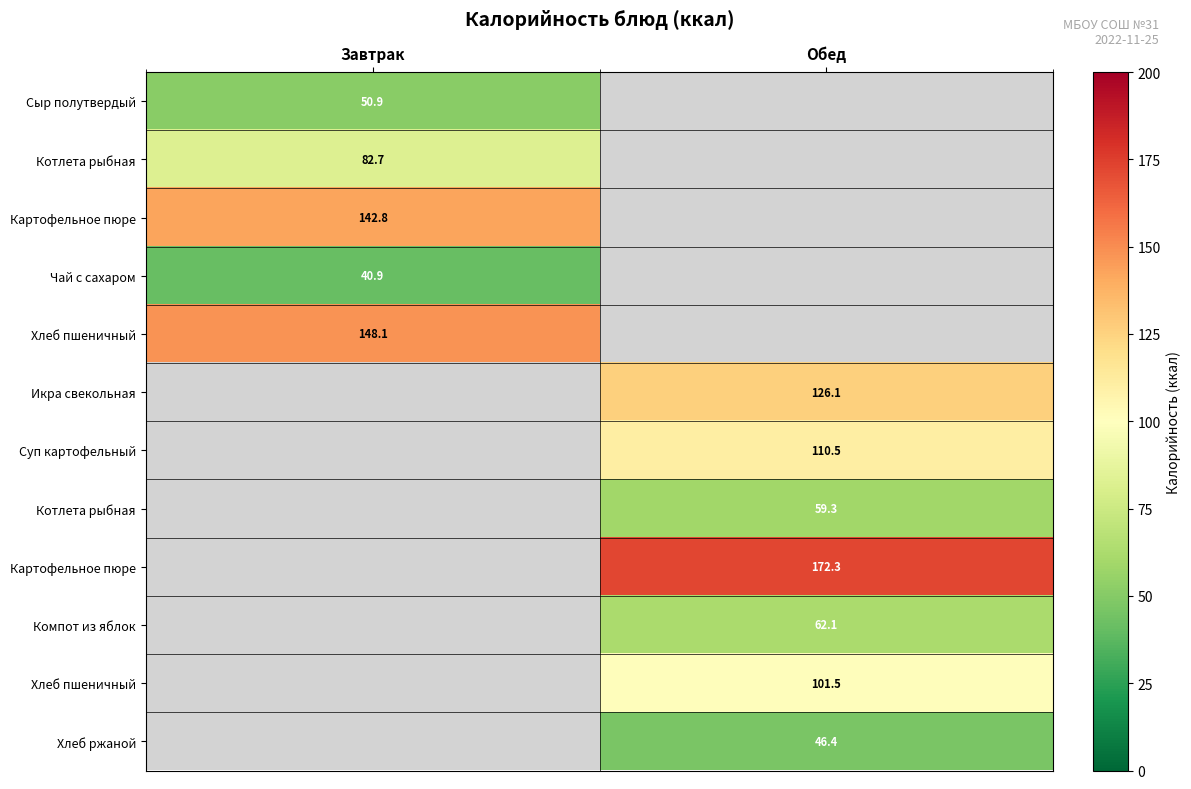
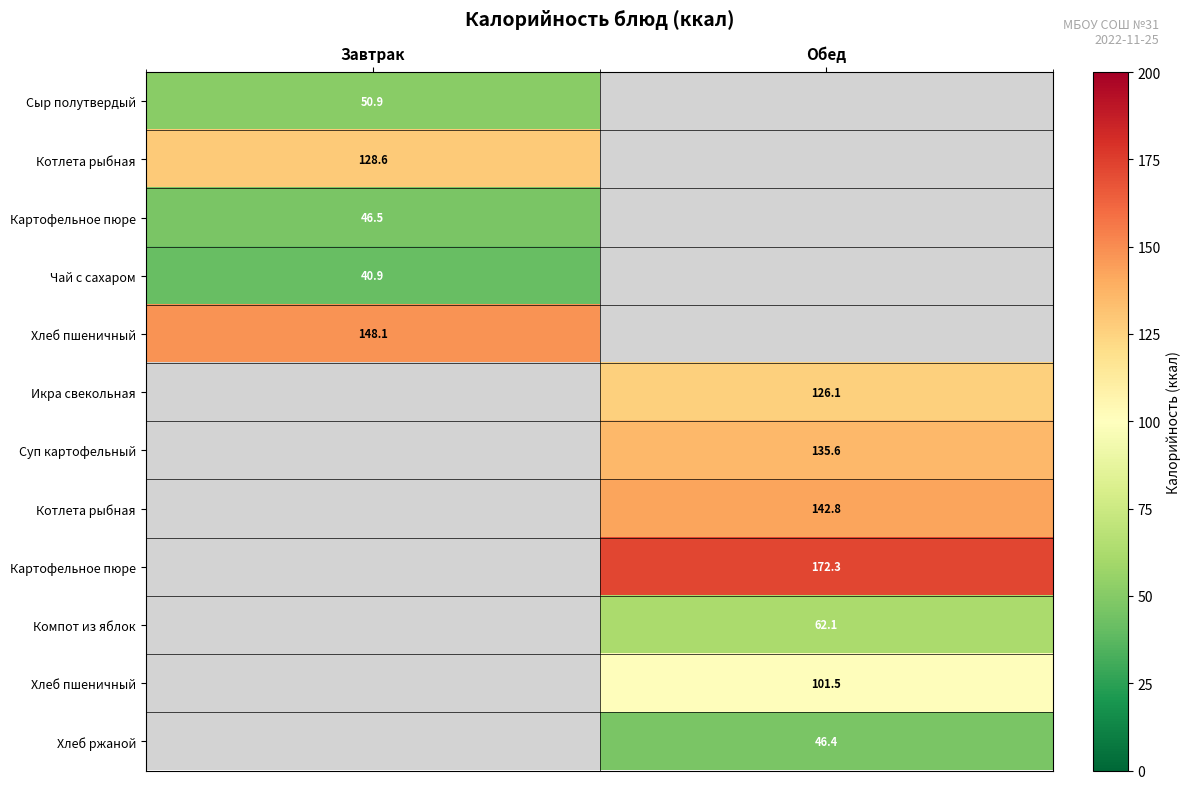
Котлета рыбная, Завтрак: 82.7 -> 128.6
Картофельное пюре, Завтрак: 142.8 -> 46.5
Суп картофельный, Обед: 110.5 -> 135.6
Котлета рыбная, Обед: 59.3 -> 142.8
